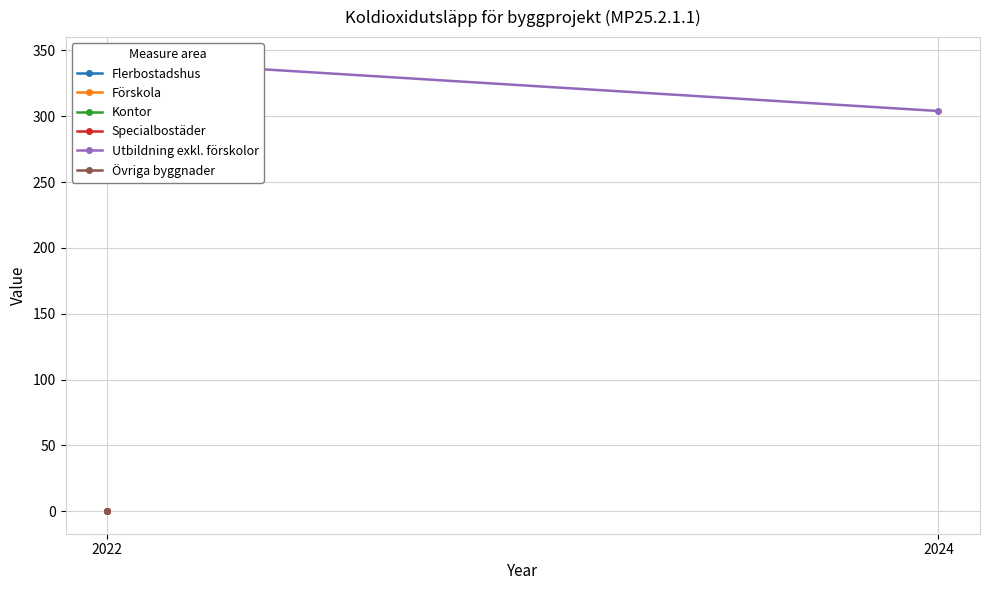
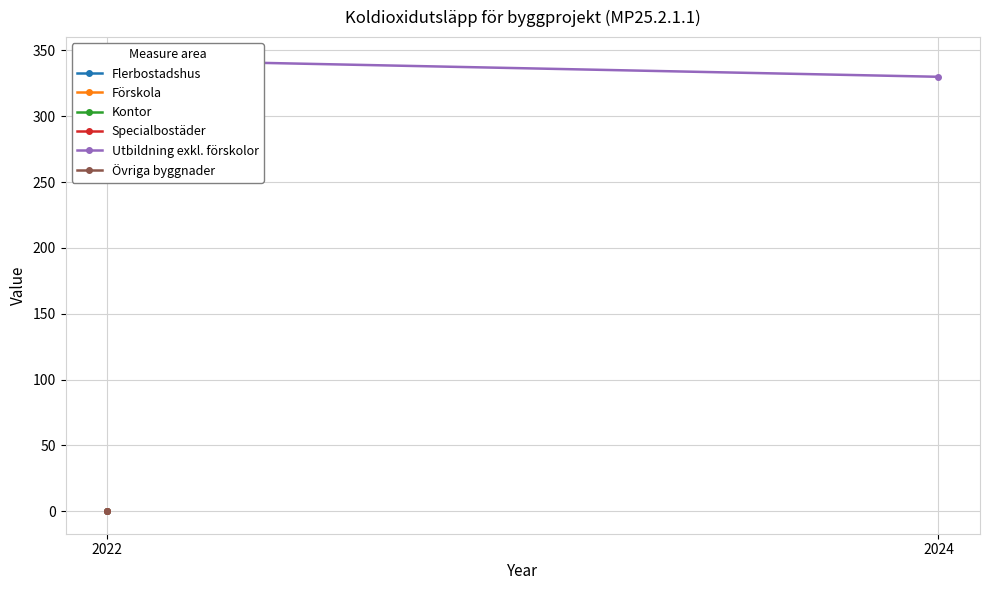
Utbildning exkl. förskolor, 2024: 304 -> 330
